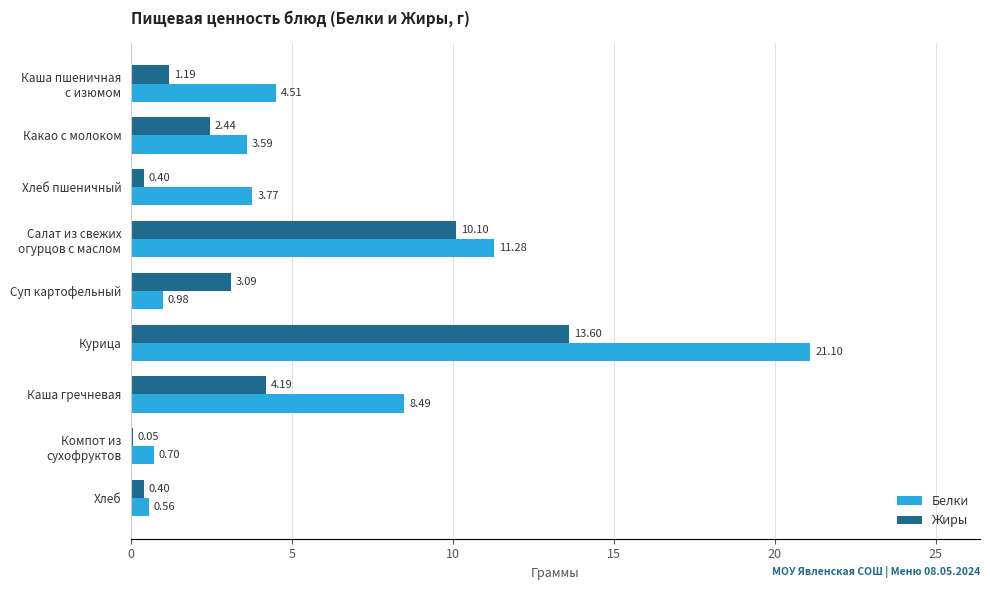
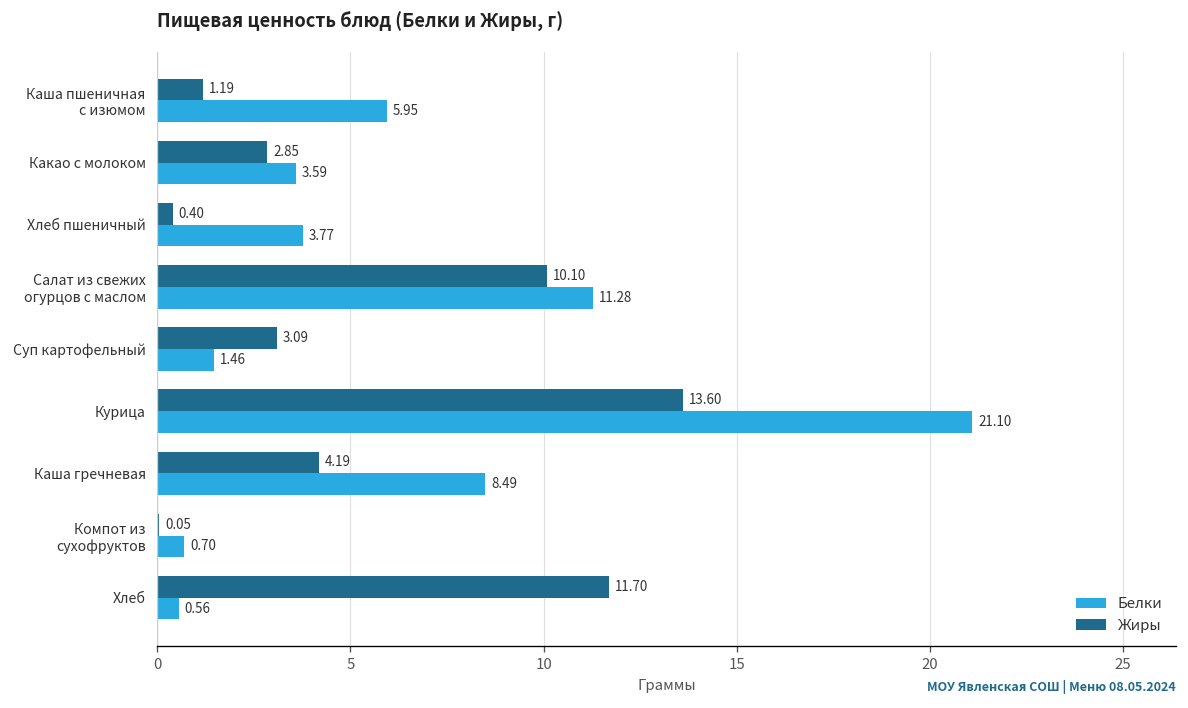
Белки, Каша пшеничная с изюмом: 4.51 -> 5.95
Жиры, Какао с молоком: 2.44 -> 2.85
Белки, Суп картофельный: 0.98 -> 1.46
Жиры, Хлеб: 0.40 -> 11.70
